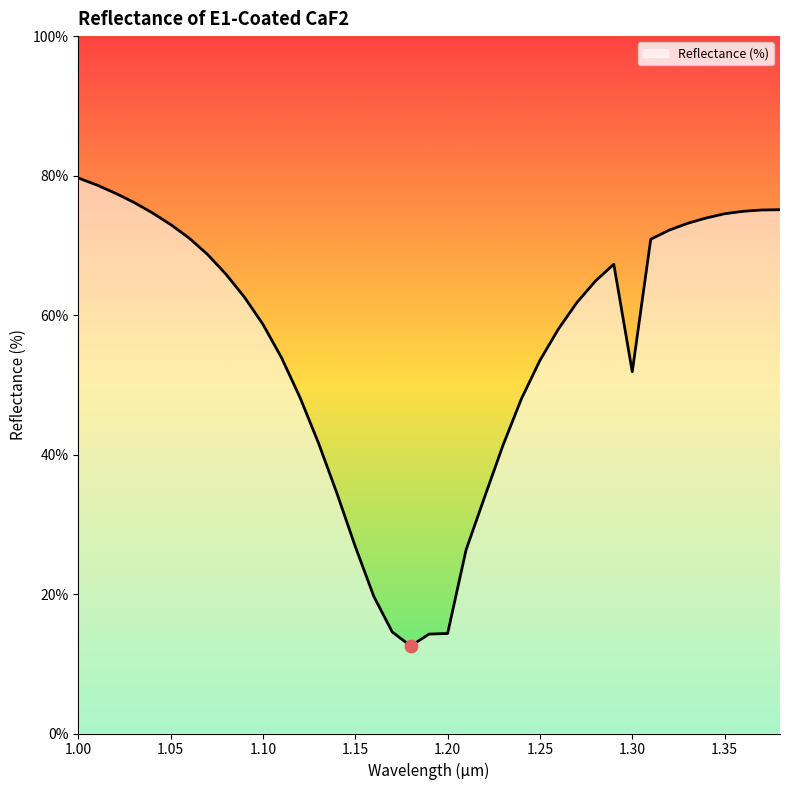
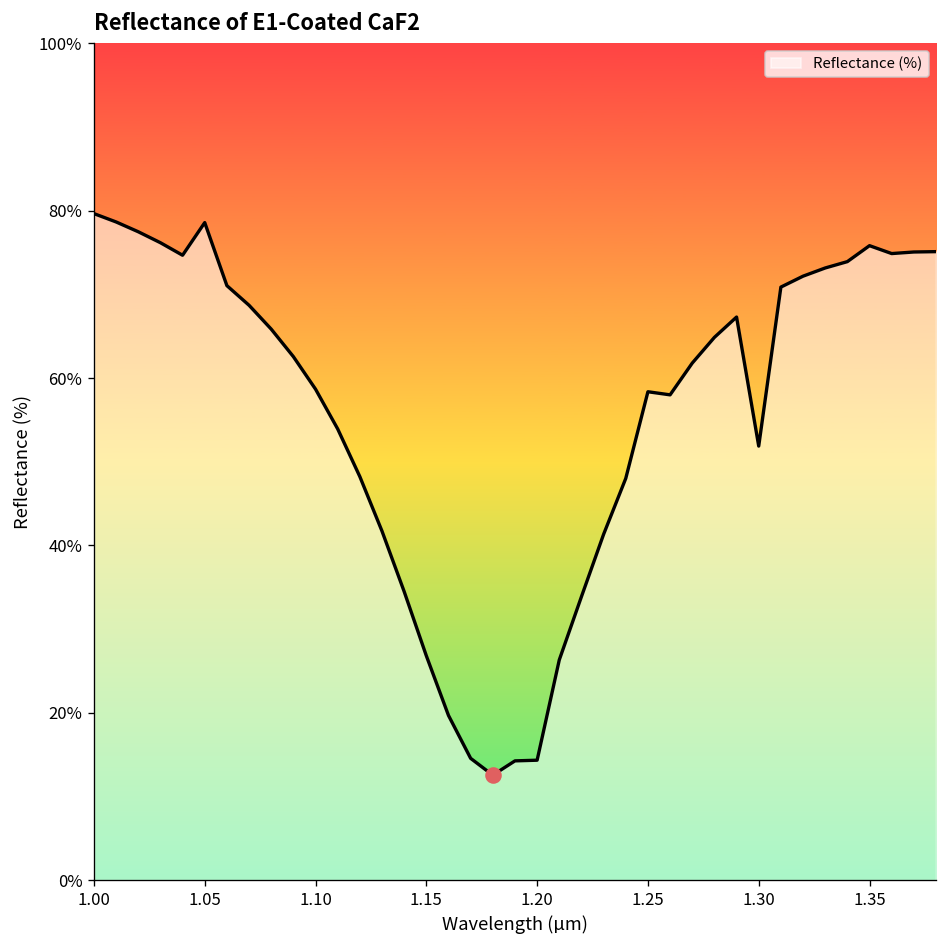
Reflectance (%), 1.05: 73% -> 79%
Reflectance (%), 1.25: 54% -> 58%
Reflectance (%), 1.35: 75% -> 76%
